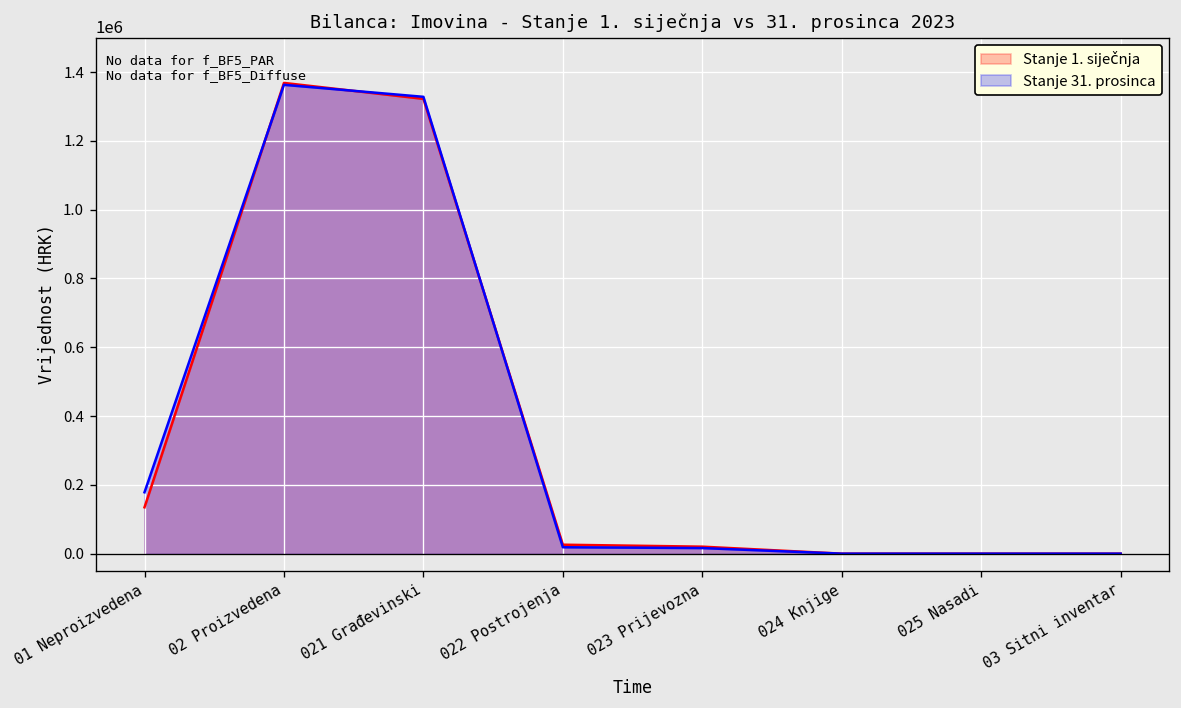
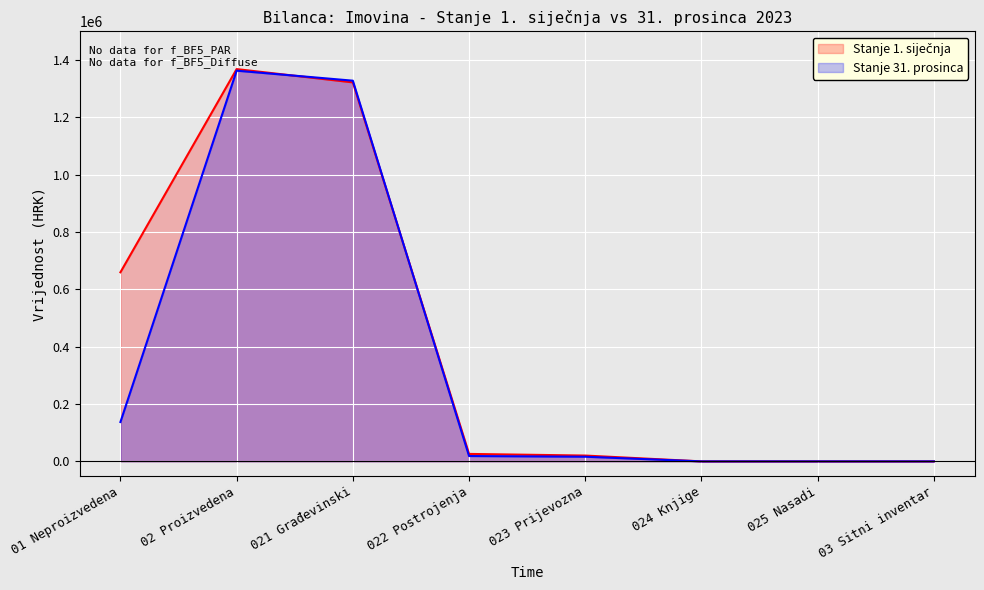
Stanje 1. siječnja, 01 Neproizvedena: 130000 -> 660000
Stanje 31. prosinca, 01 Neproizvedena: 180000 -> 140000
